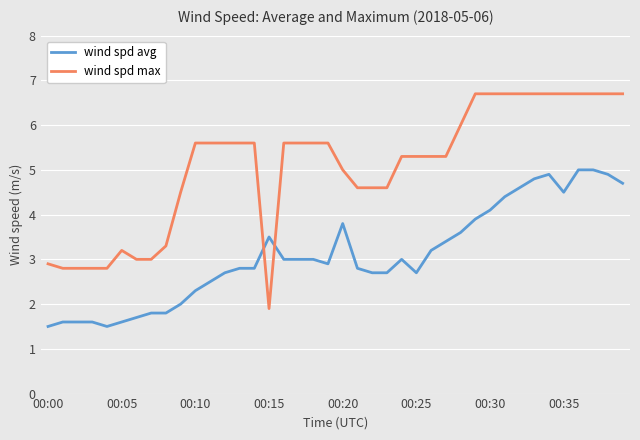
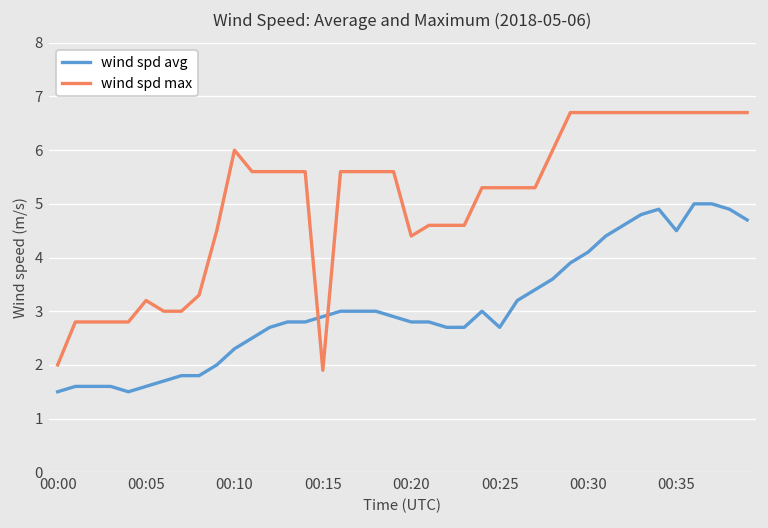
wind spd max, 00:00: 2.9 -> 2.0
wind spd max, 00:10: 5.6 -> 6.0
wind spd avg, 00:15: 3.5 -> 2.9
wind spd avg, 00:20: 3.8 -> 2.8
wind spd max, 00:20: 5.0 -> 4.4
